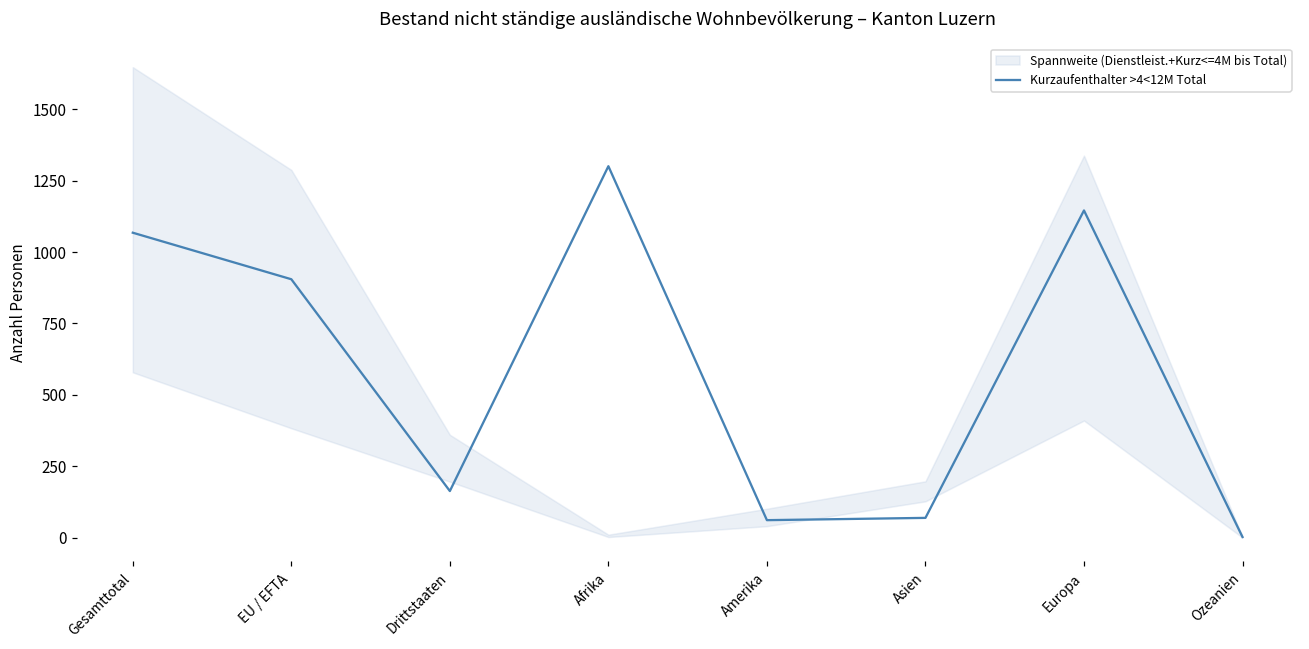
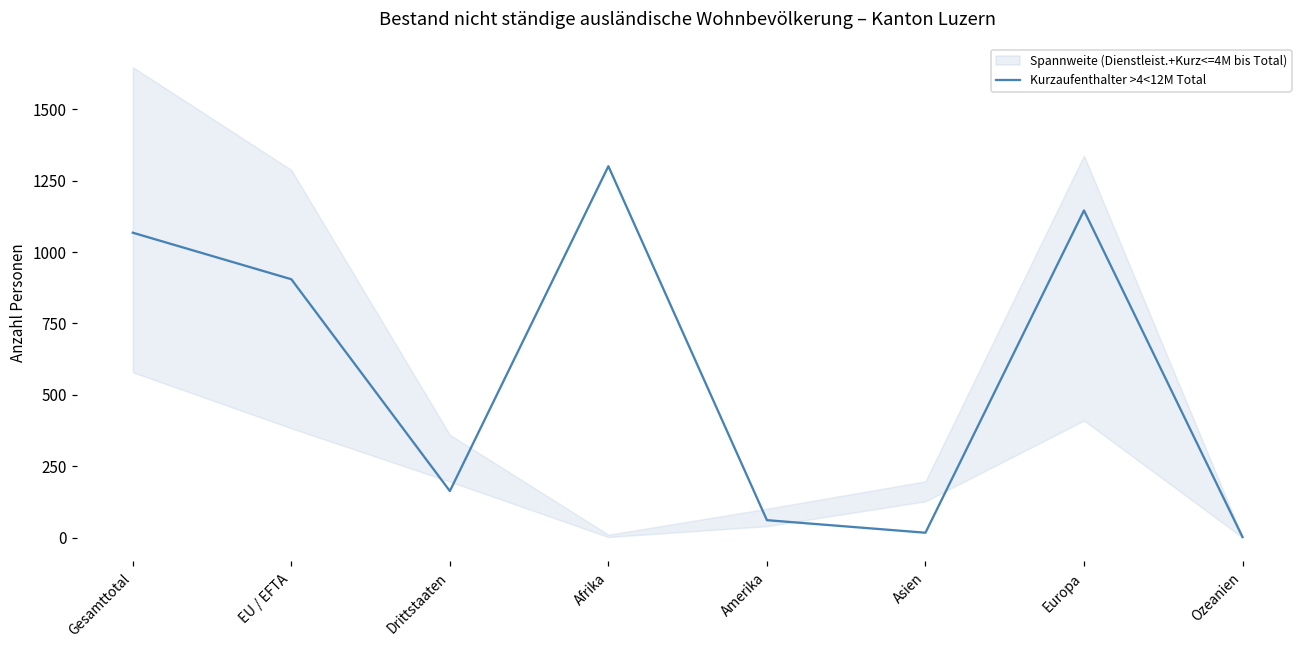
Kurzaufenthalter >4<12M Total, Asien: 70 -> 20
